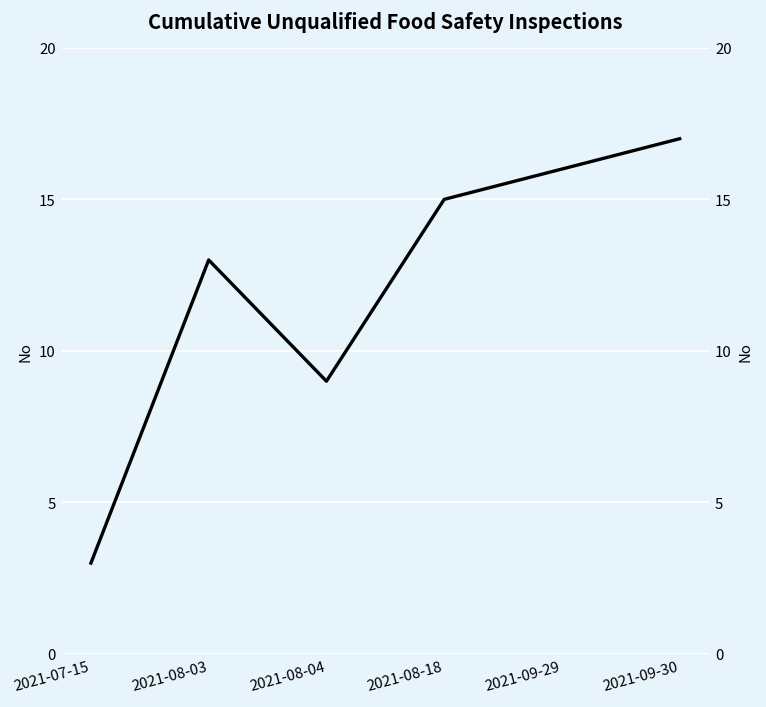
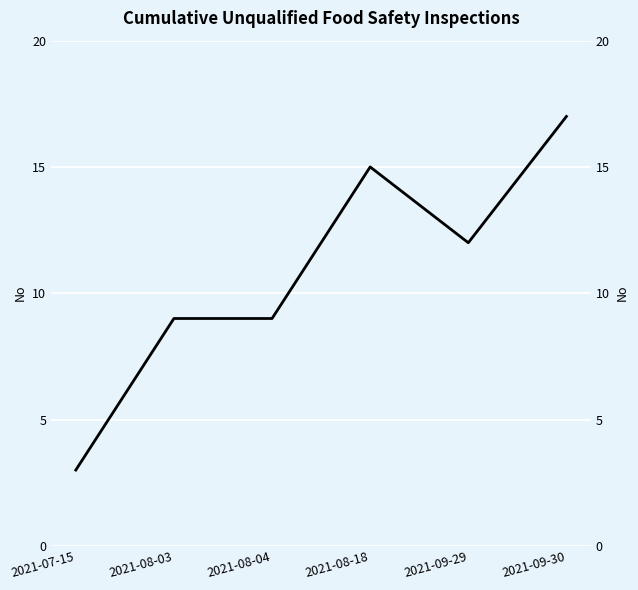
2021-08-03: 13 -> 9
2021-09-29: 16 -> 12
